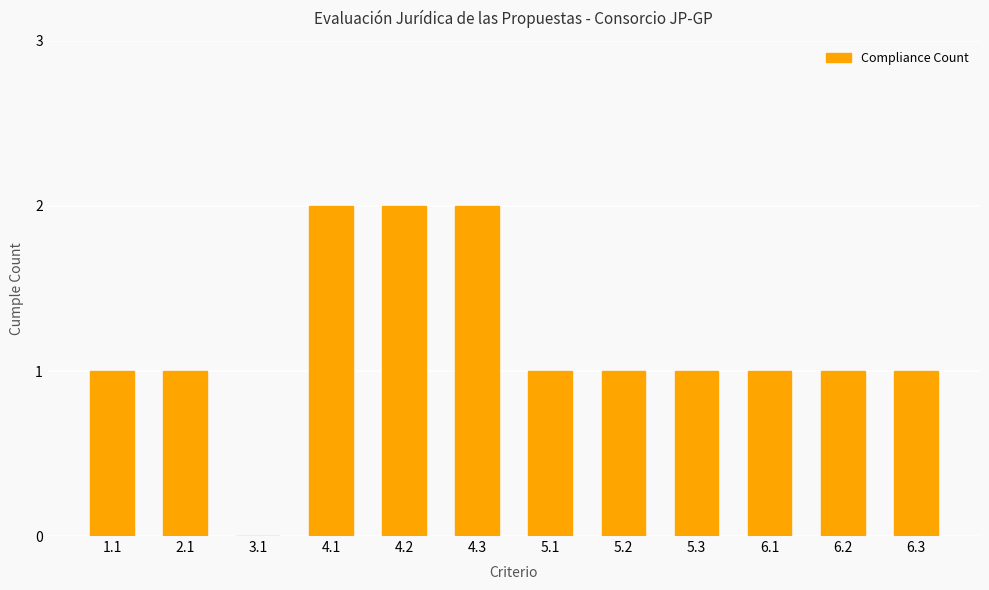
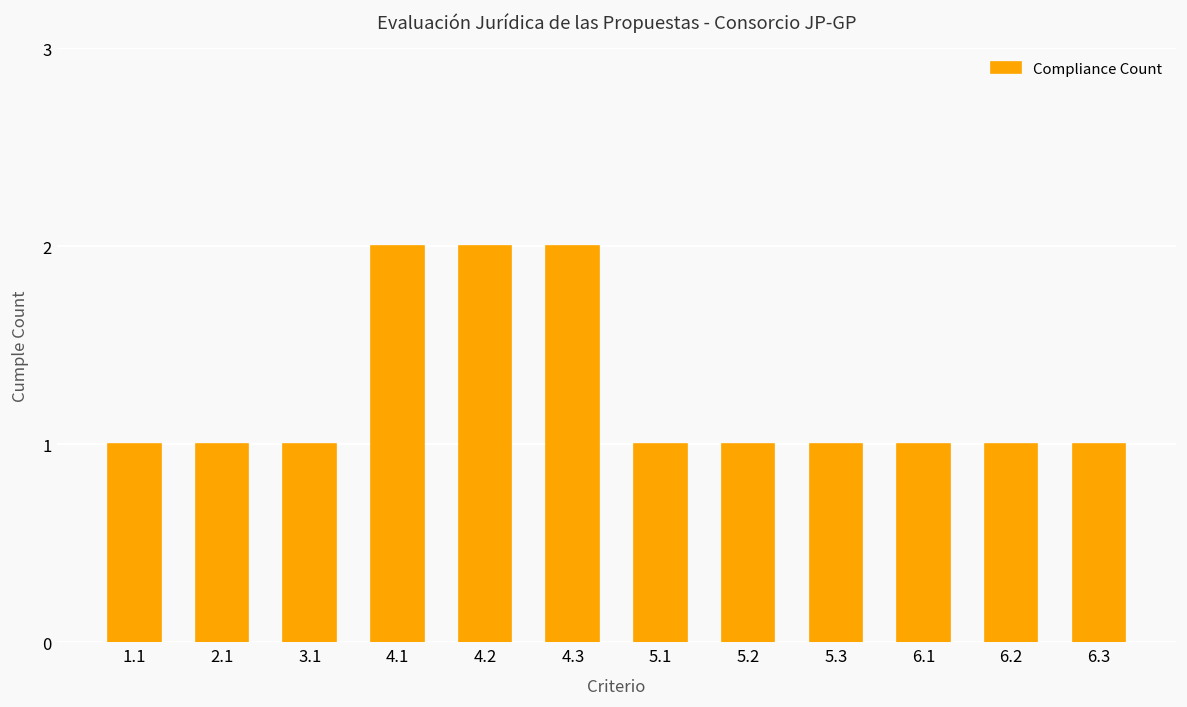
3.1: 0 -> 1
